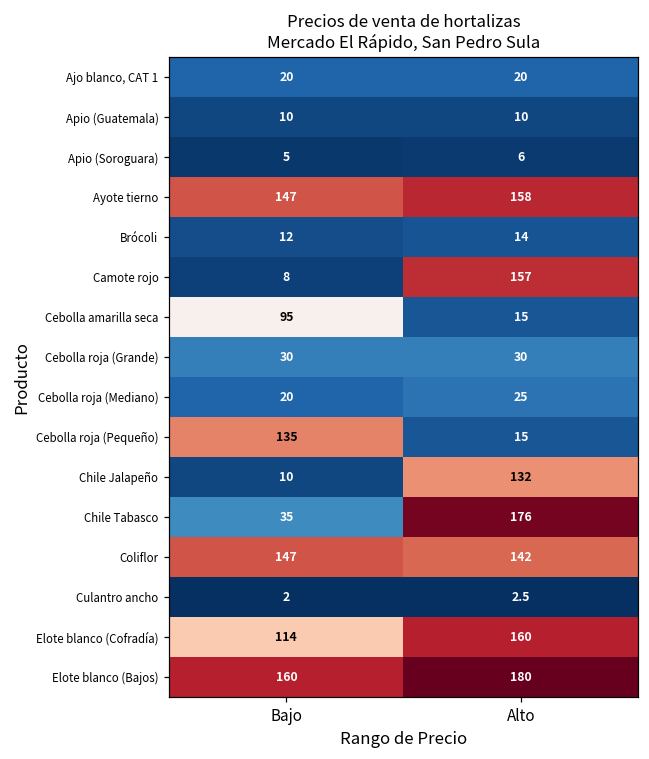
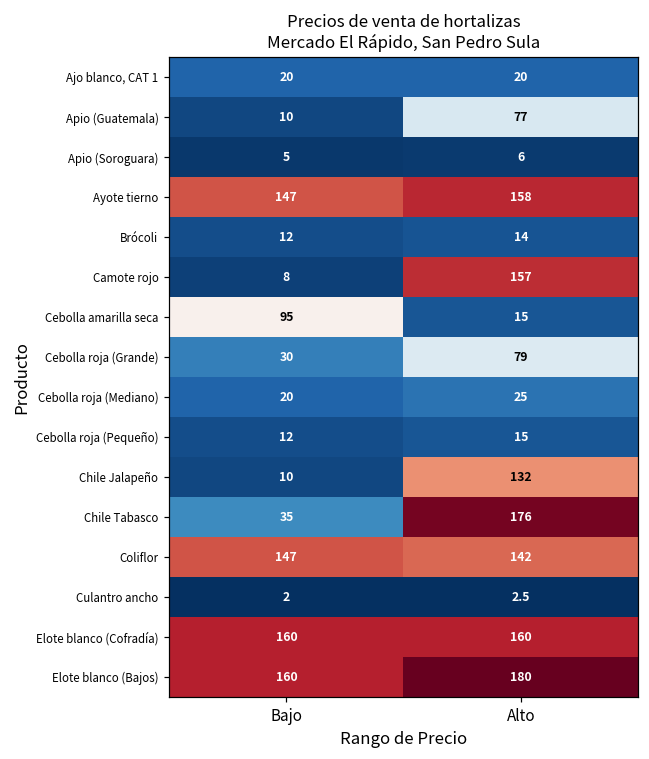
Apio (Guatemala), Alto: 10 -> 77
Cebolla roja (Grande), Alto: 30 -> 79
Cebolla roja (Pequeño), Bajo: 135 -> 12
Elote blanco (Cofradía), Bajo: 114 -> 160
